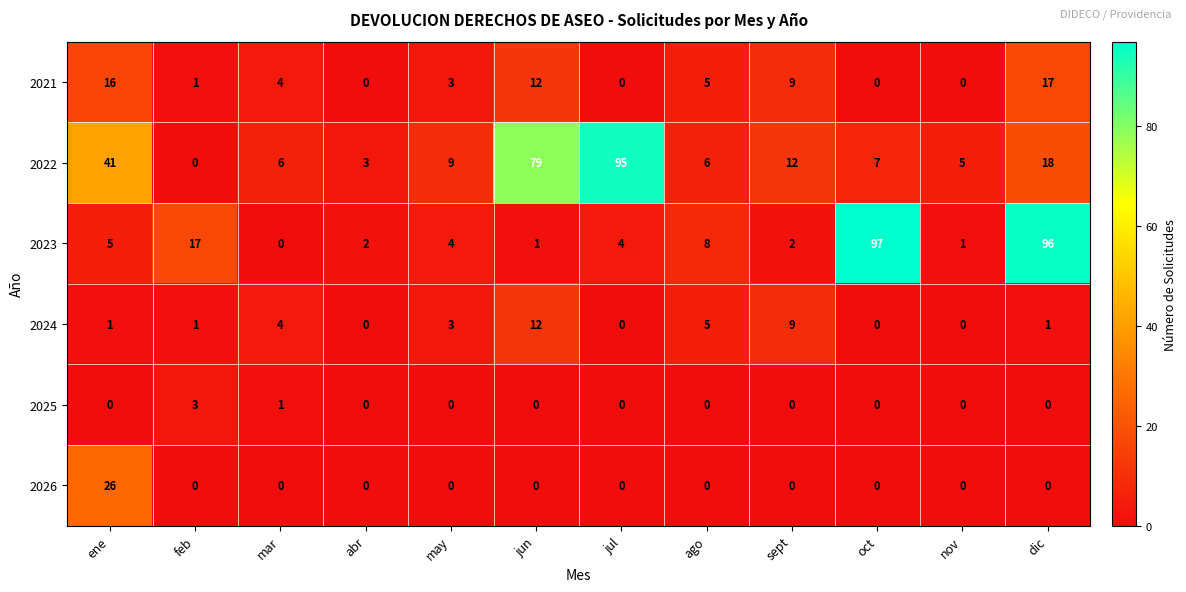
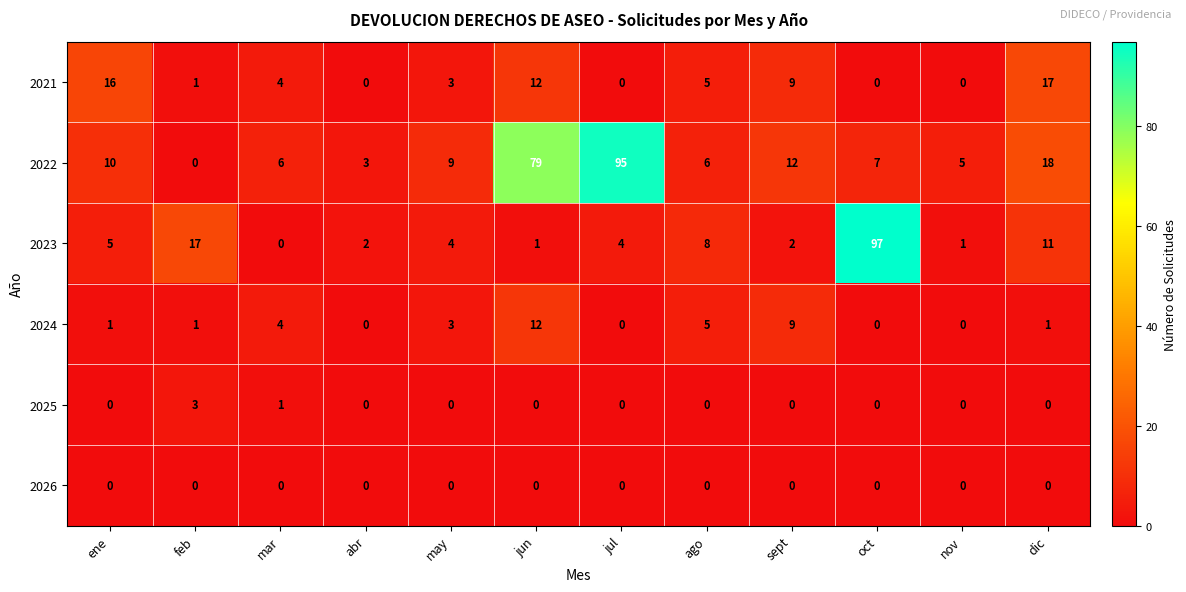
2022, ene: 41 -> 10
2023, dic: 96 -> 11
2026, ene: 26 -> 0
